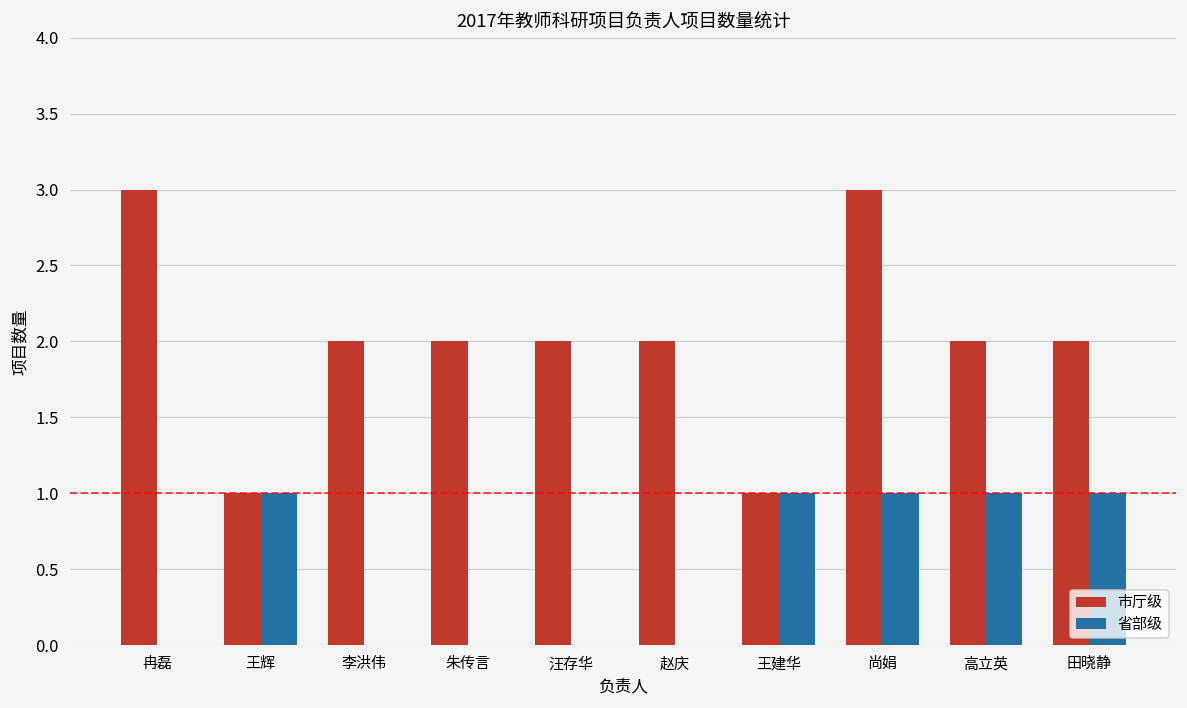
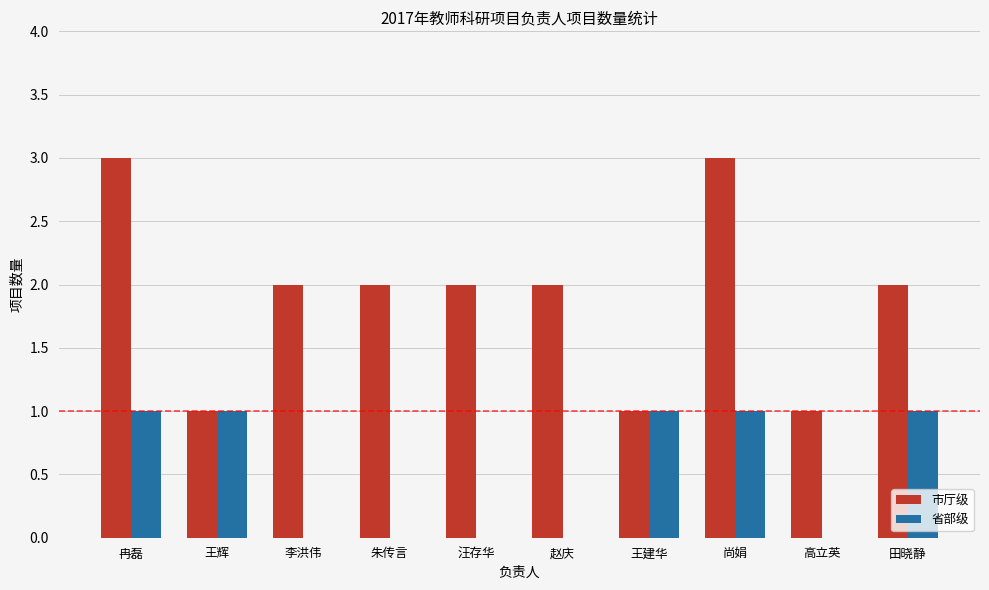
省部级, 冉磊: 0 -> 1
市厅级, 高立英: 2 -> 1
省部级, 高立英: 1 -> 0
